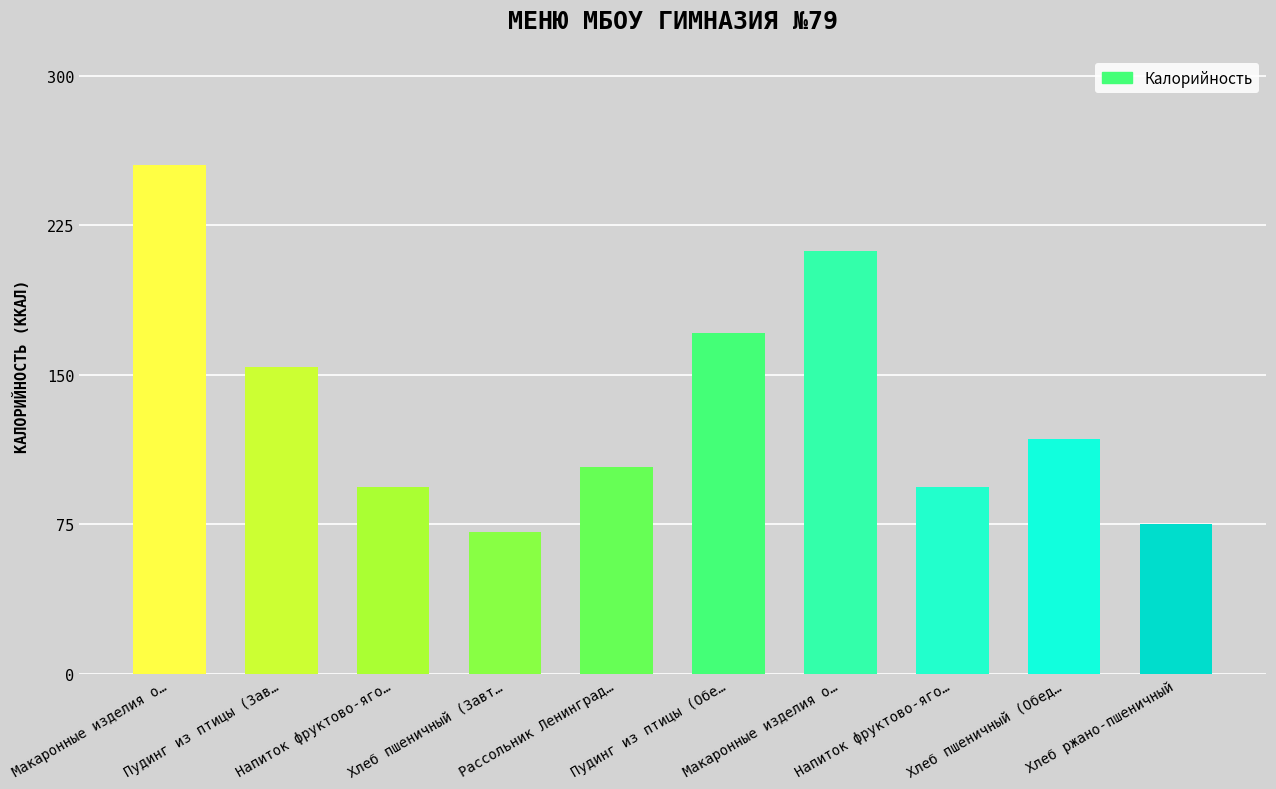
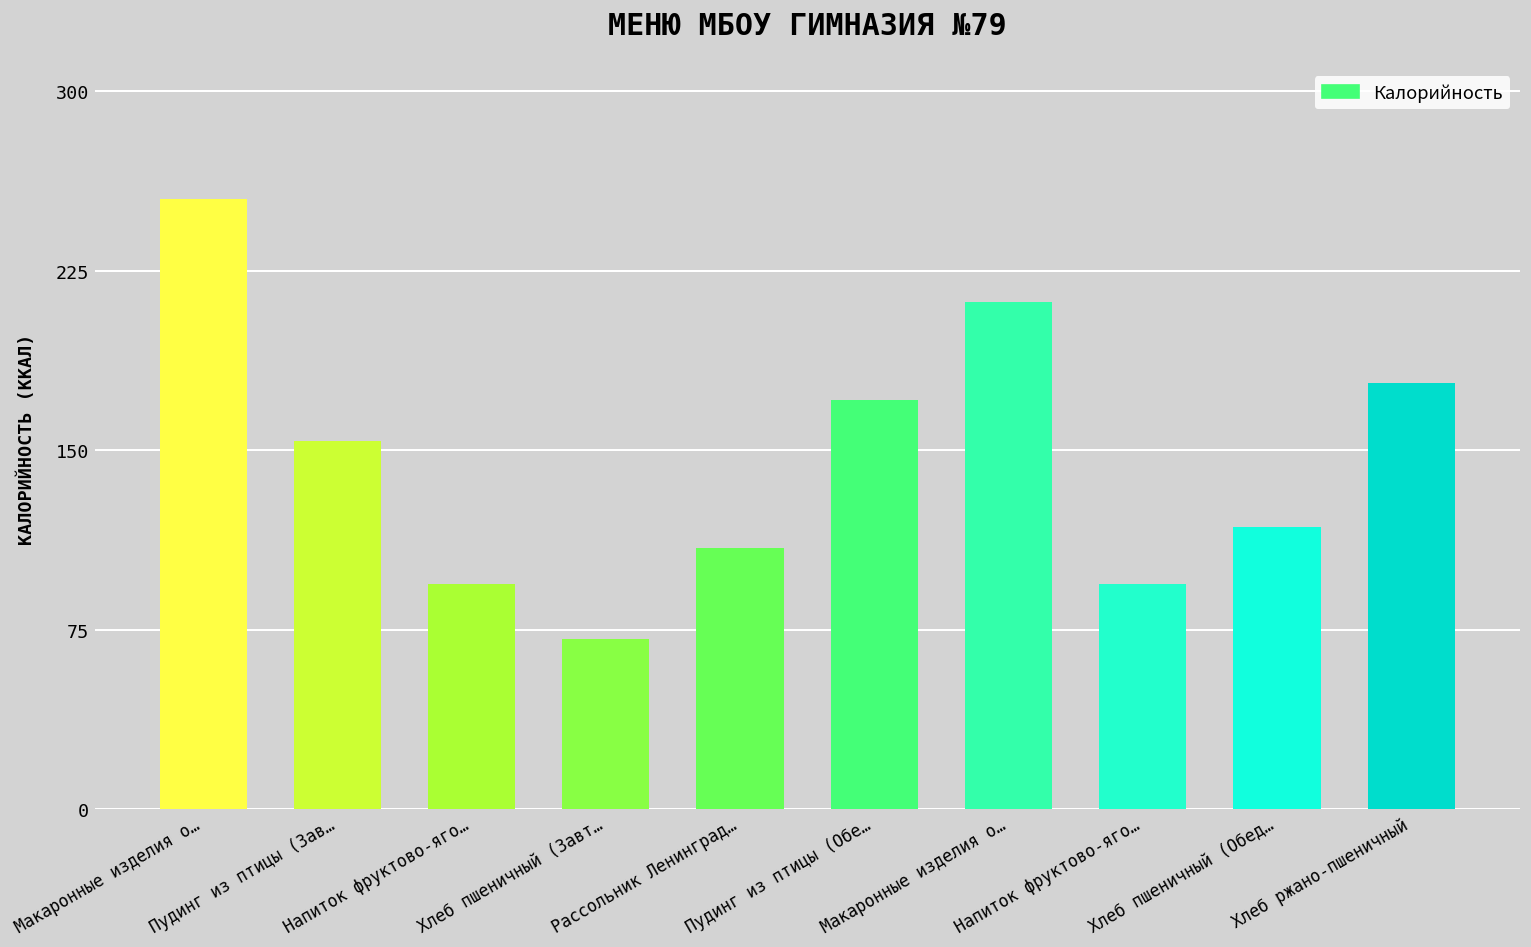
Рассольник Ленинград…: 104 -> 109
Хлеб ржано-пшеничный: 75 -> 178
